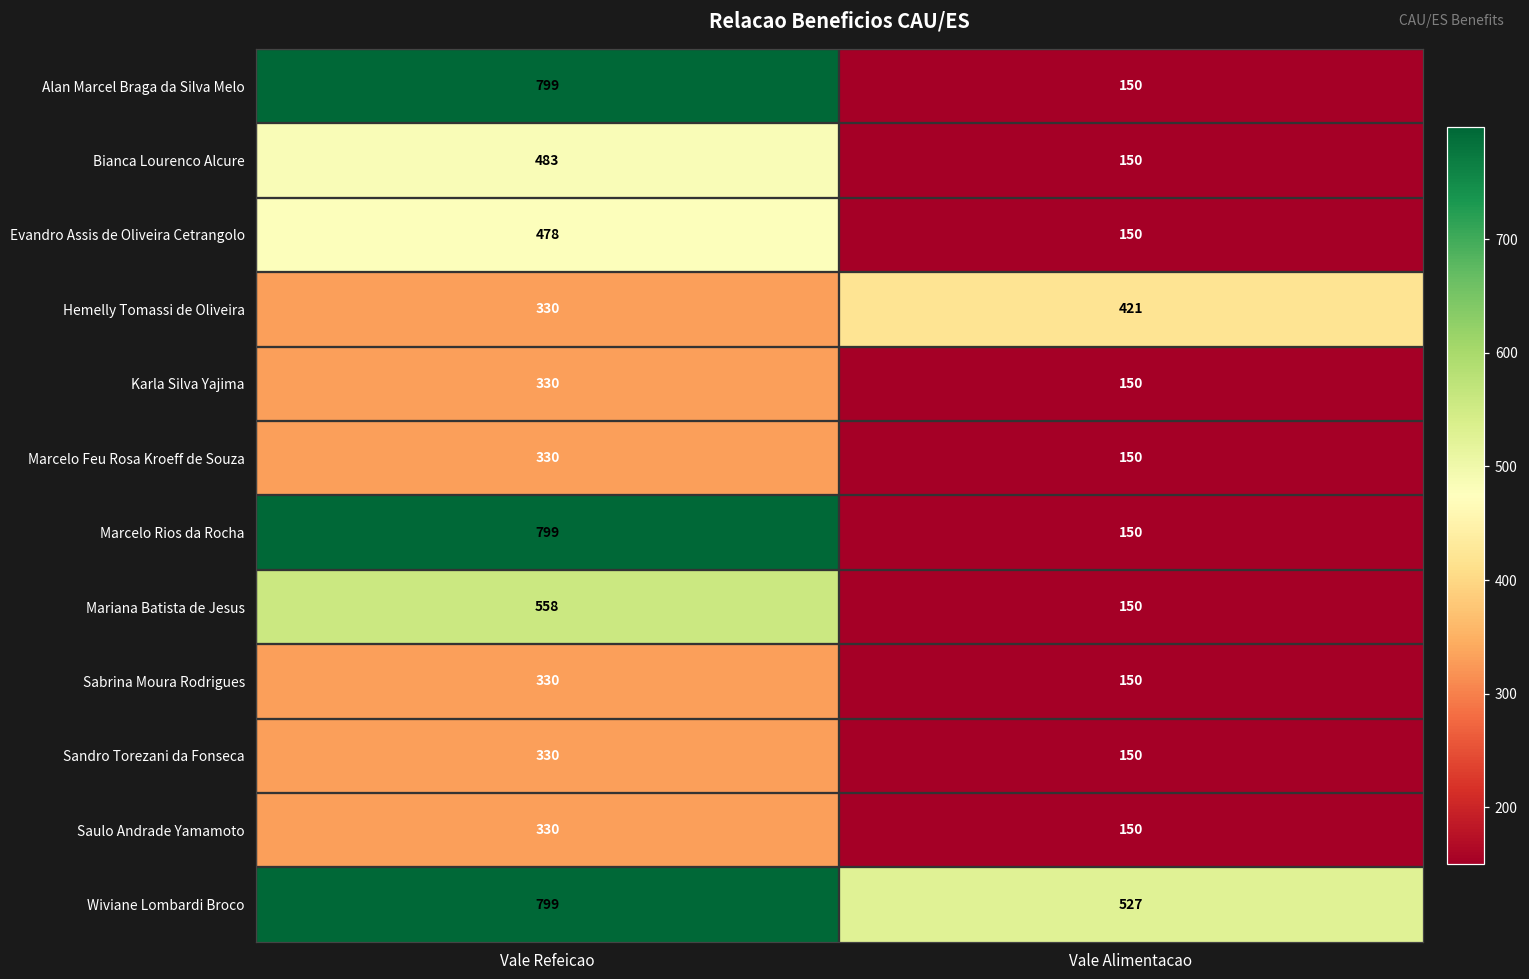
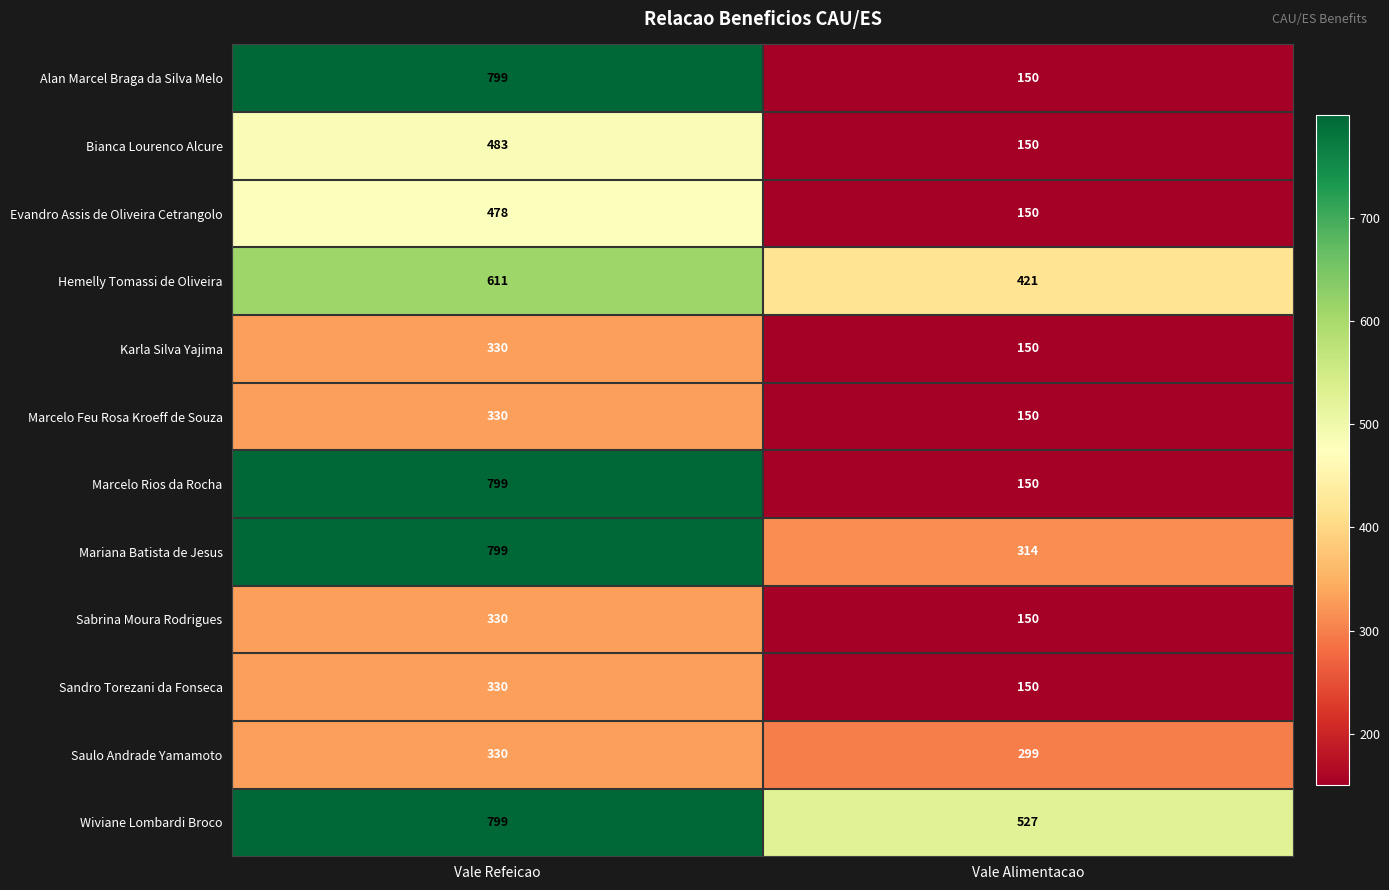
Hemelly Tomassi de Oliveira, Vale Refeicao: 330 -> 611
Mariana Batista de Jesus, Vale Refeicao: 558 -> 799
Mariana Batista de Jesus, Vale Alimentacao: 150 -> 314
Saulo Andrade Yamamoto, Vale Alimentacao: 150 -> 299
